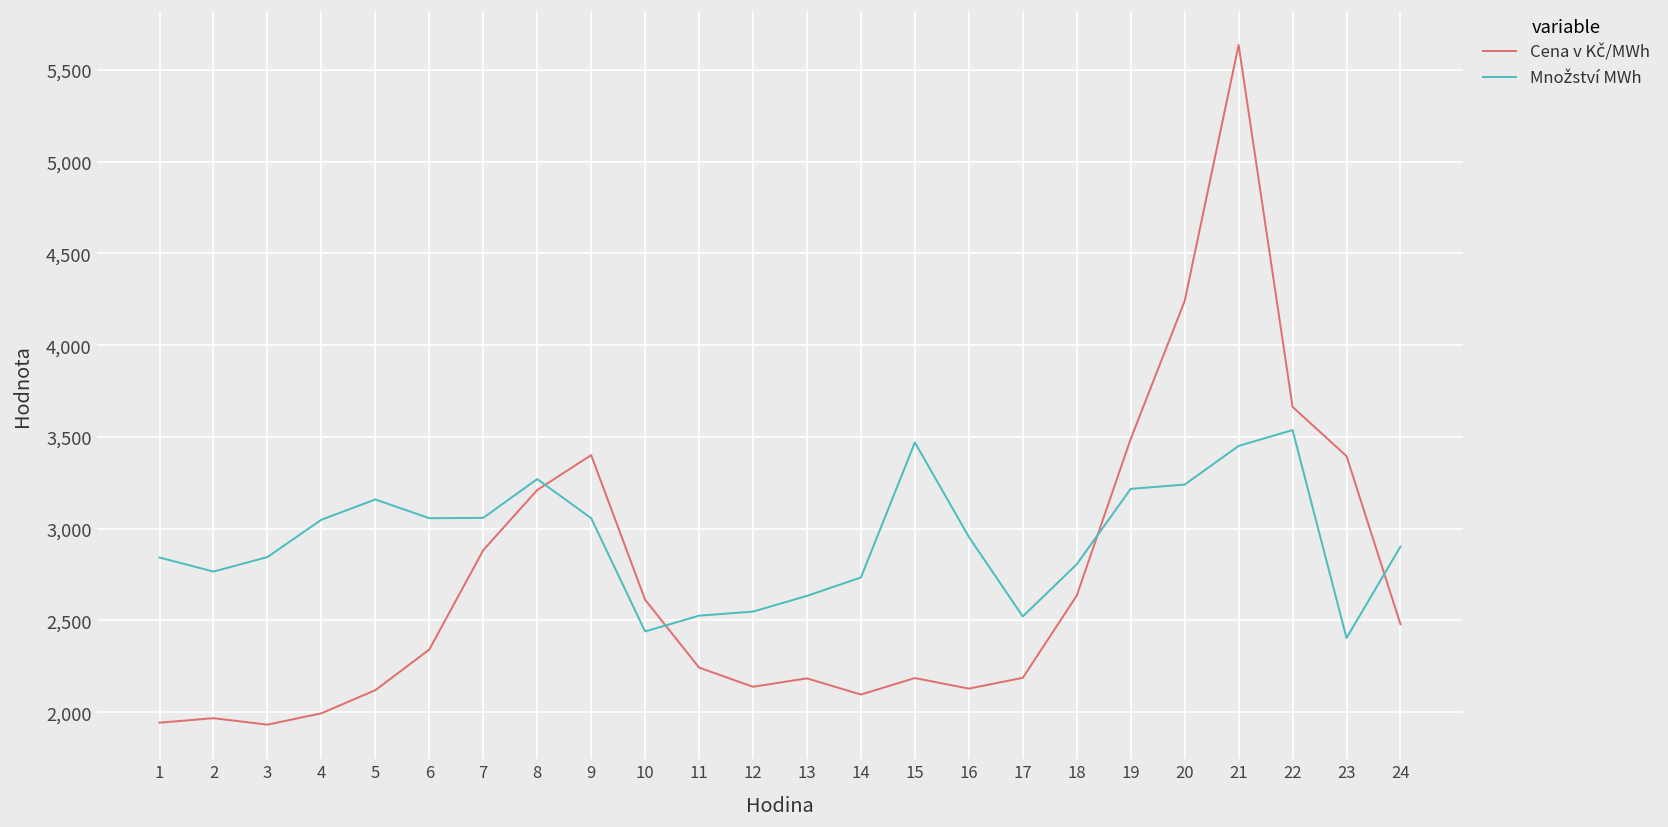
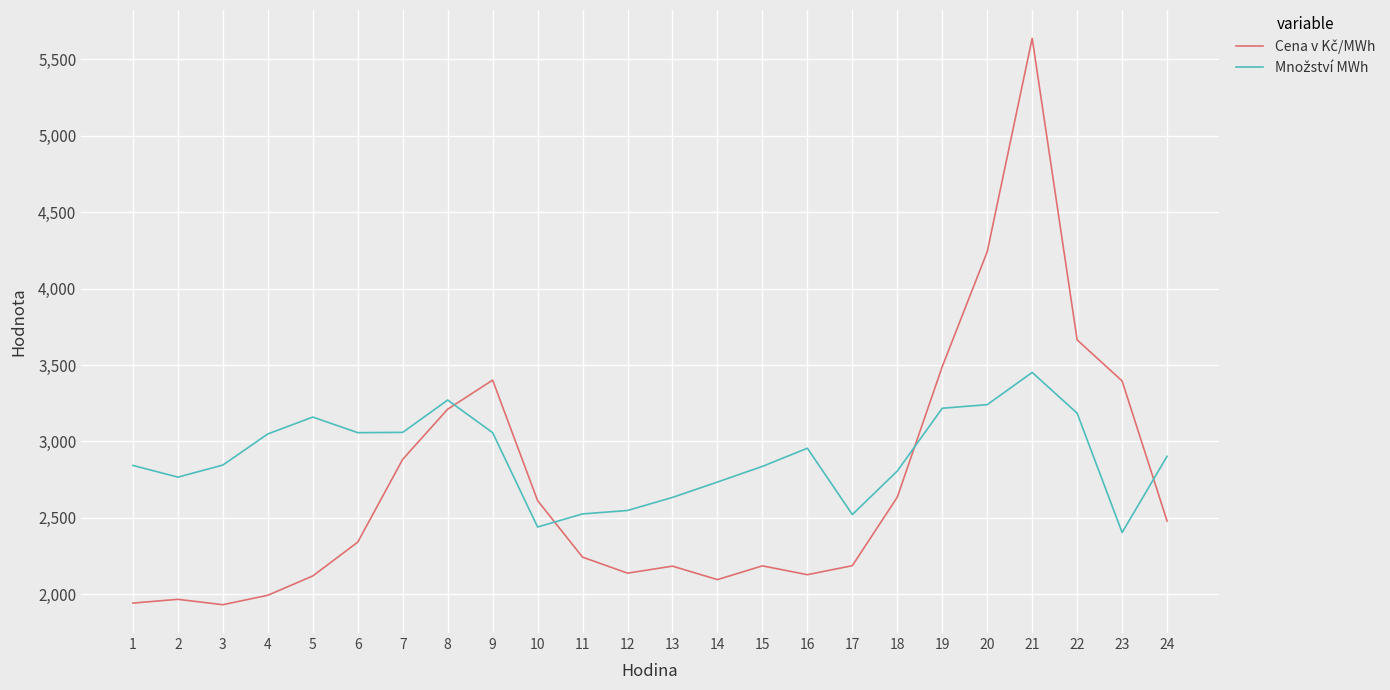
Množství MWh, 15: 3,470 -> 2,840
Množství MWh, 22: 3,540 -> 3,180
